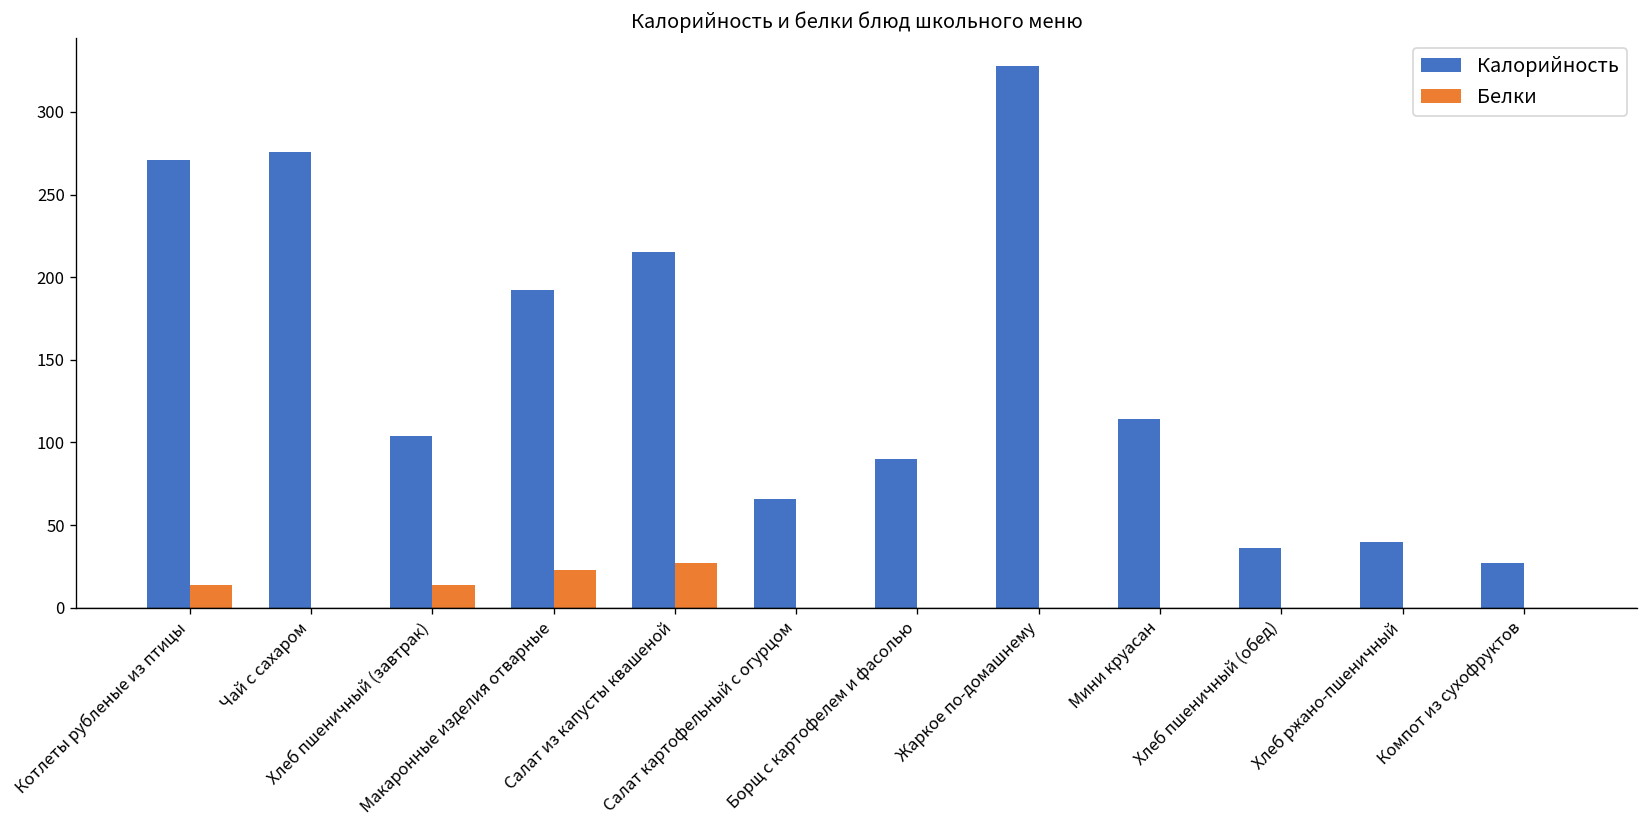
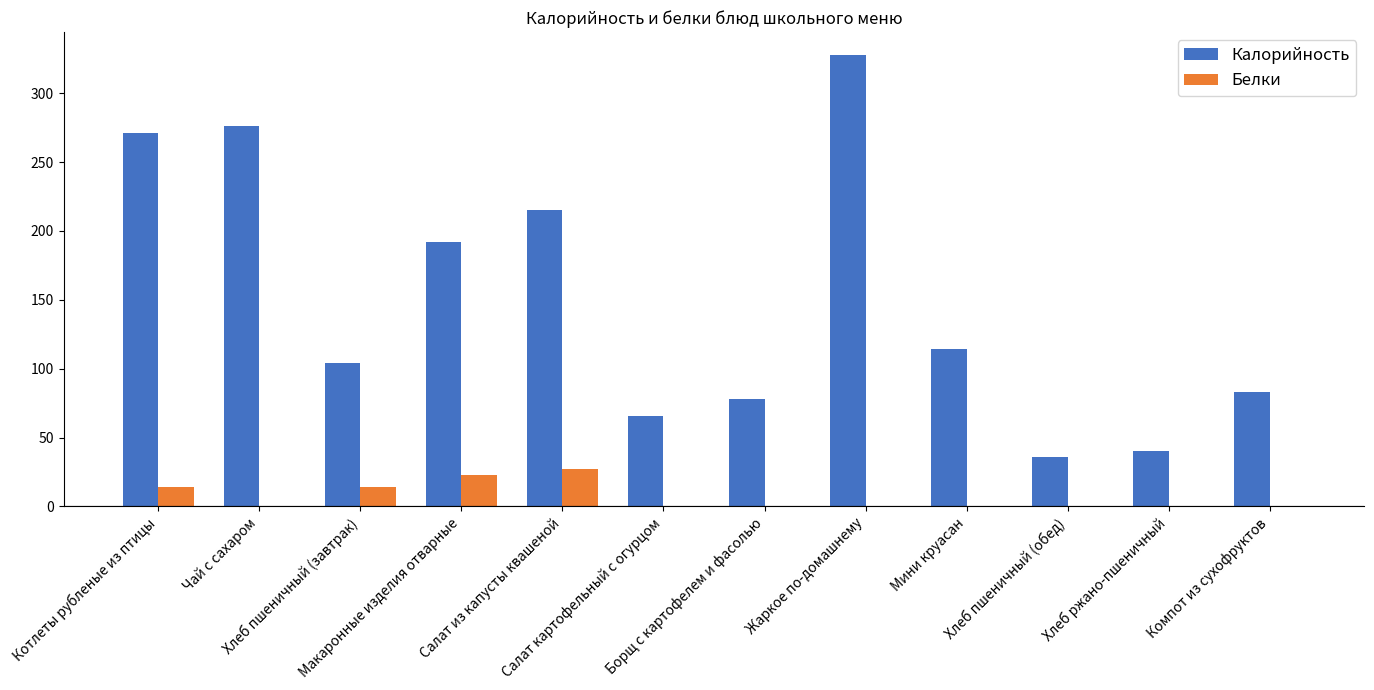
Калорийность, Борщ с картофелем и фасолью: 90 -> 78
Калорийность, Компот из сухофруктов: 27 -> 83
